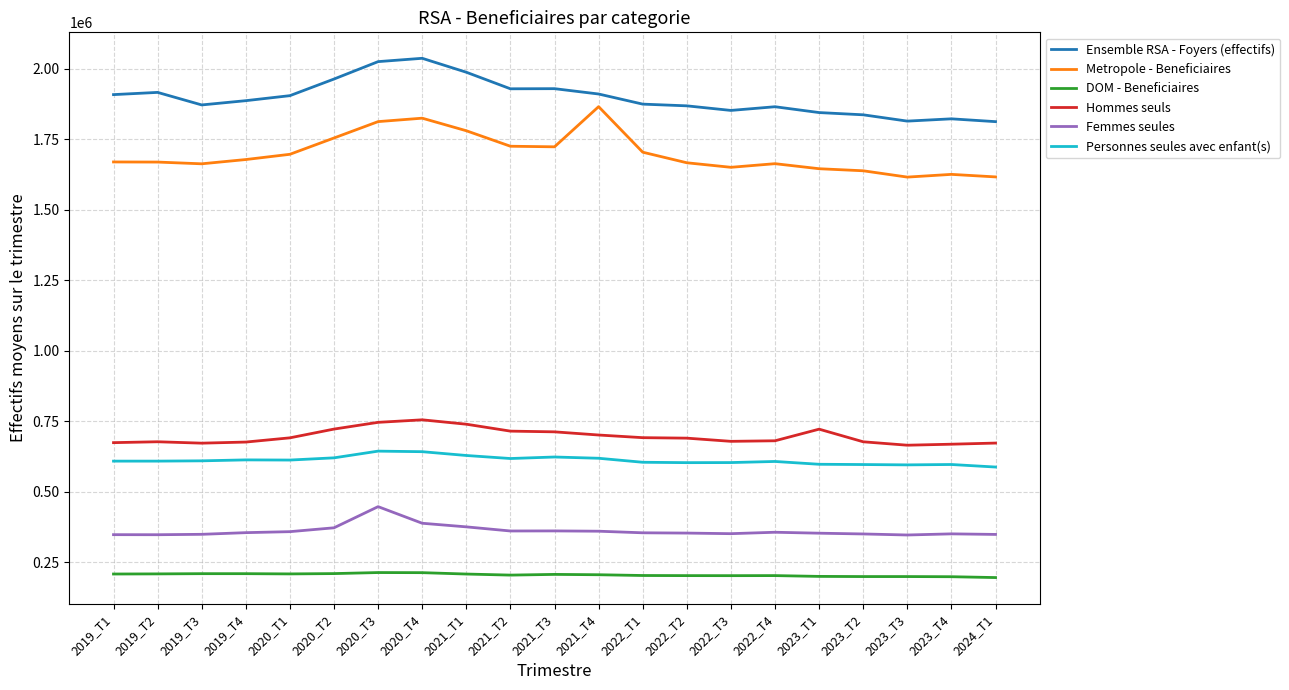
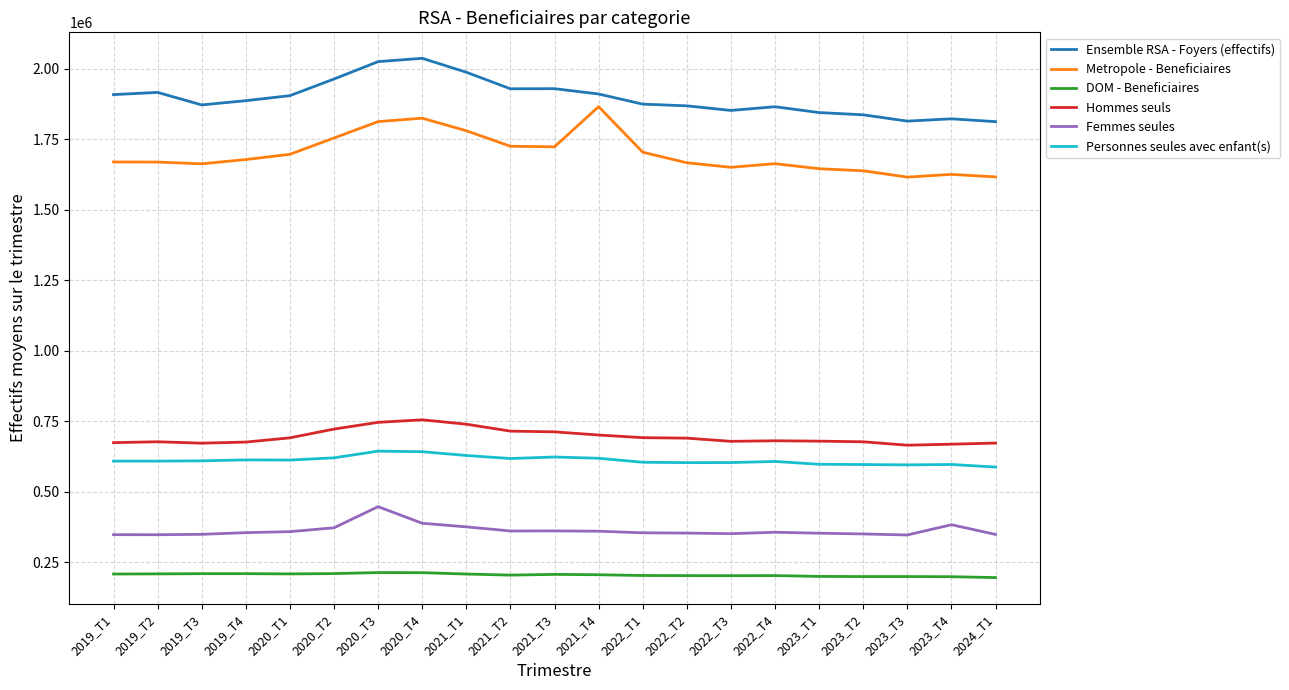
Hommes seuls, 2023_T1: 720000 -> 680000
Femmes seules, 2023_T4: 350000 -> 380000
